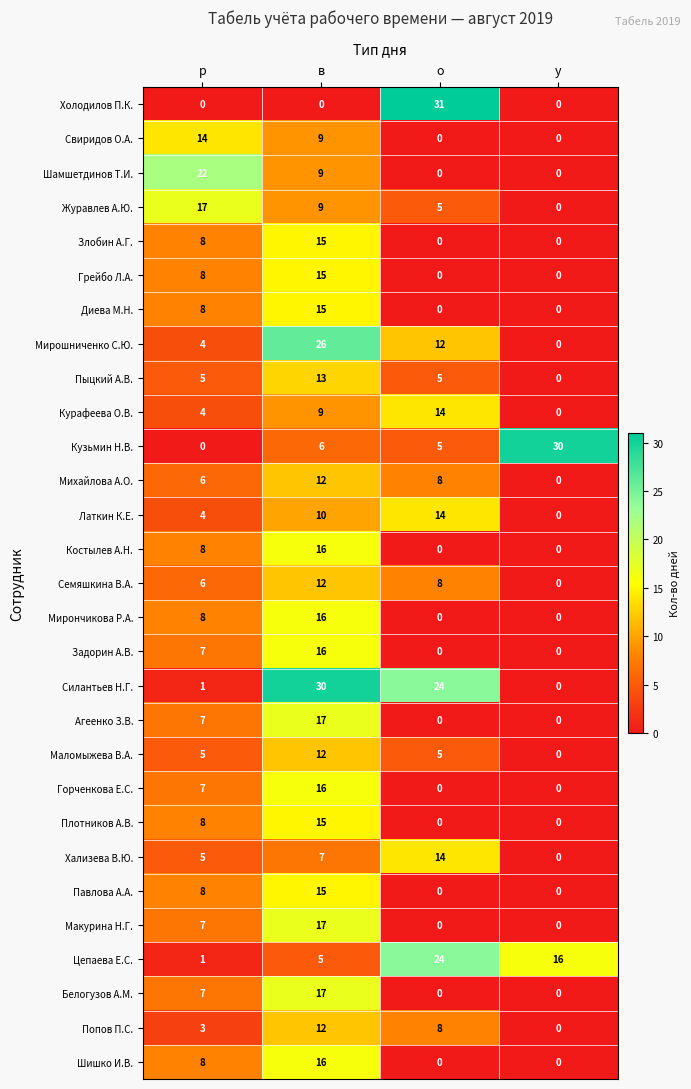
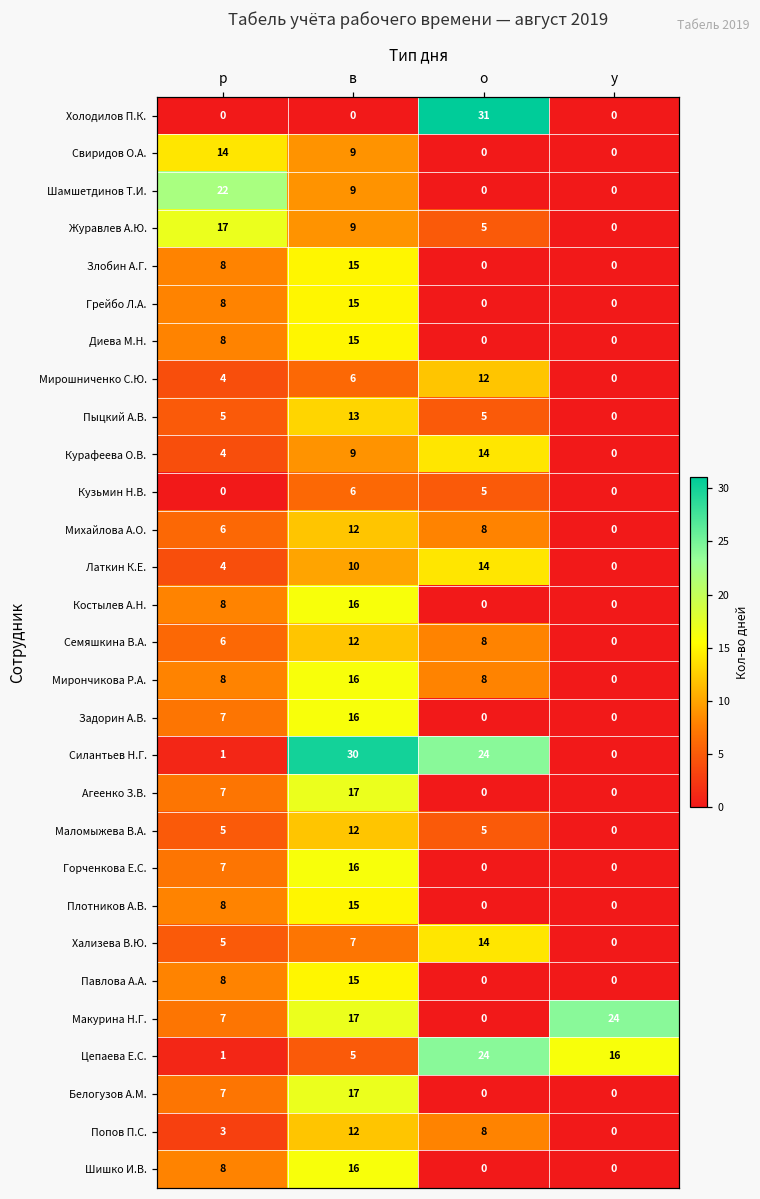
Мирошниченко С.Ю., в: 26 -> 6
Кузьмин Н.В., у: 30 -> 0
Мирончикова Р.А., о: 0 -> 8
Макурина Н.Г., у: 0 -> 24
